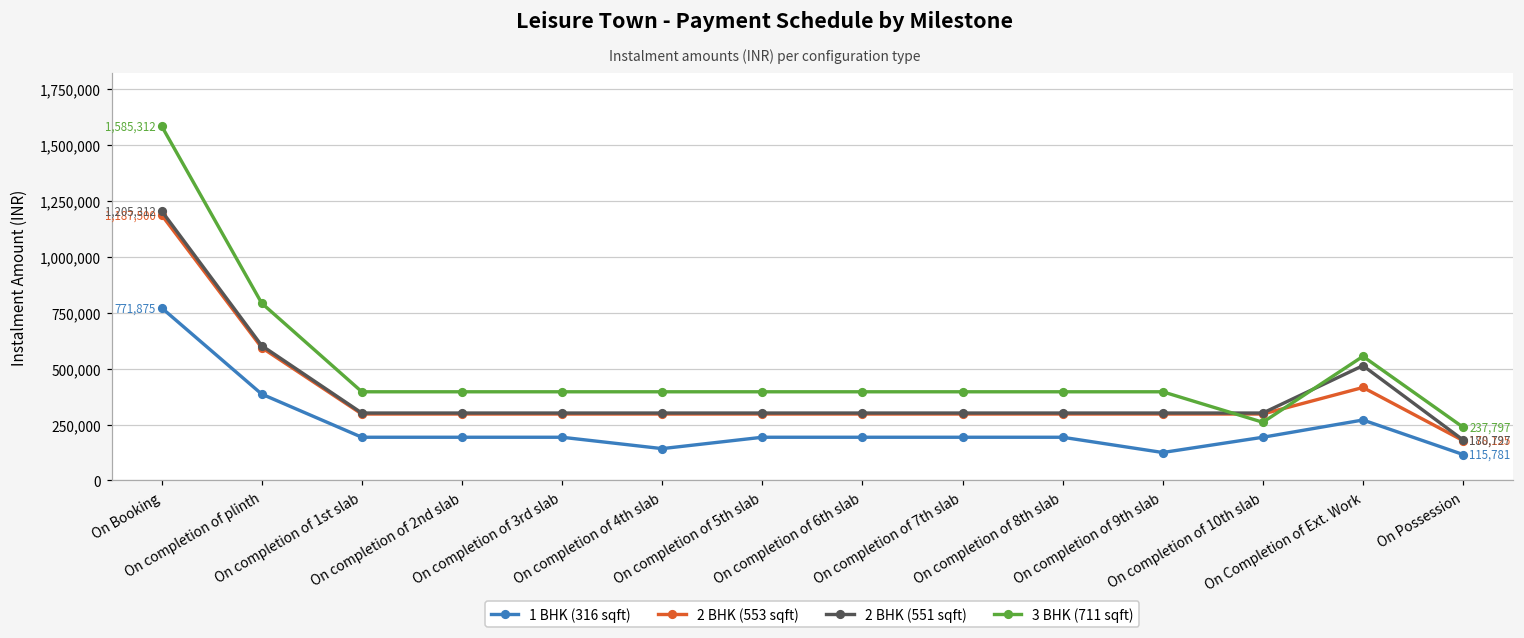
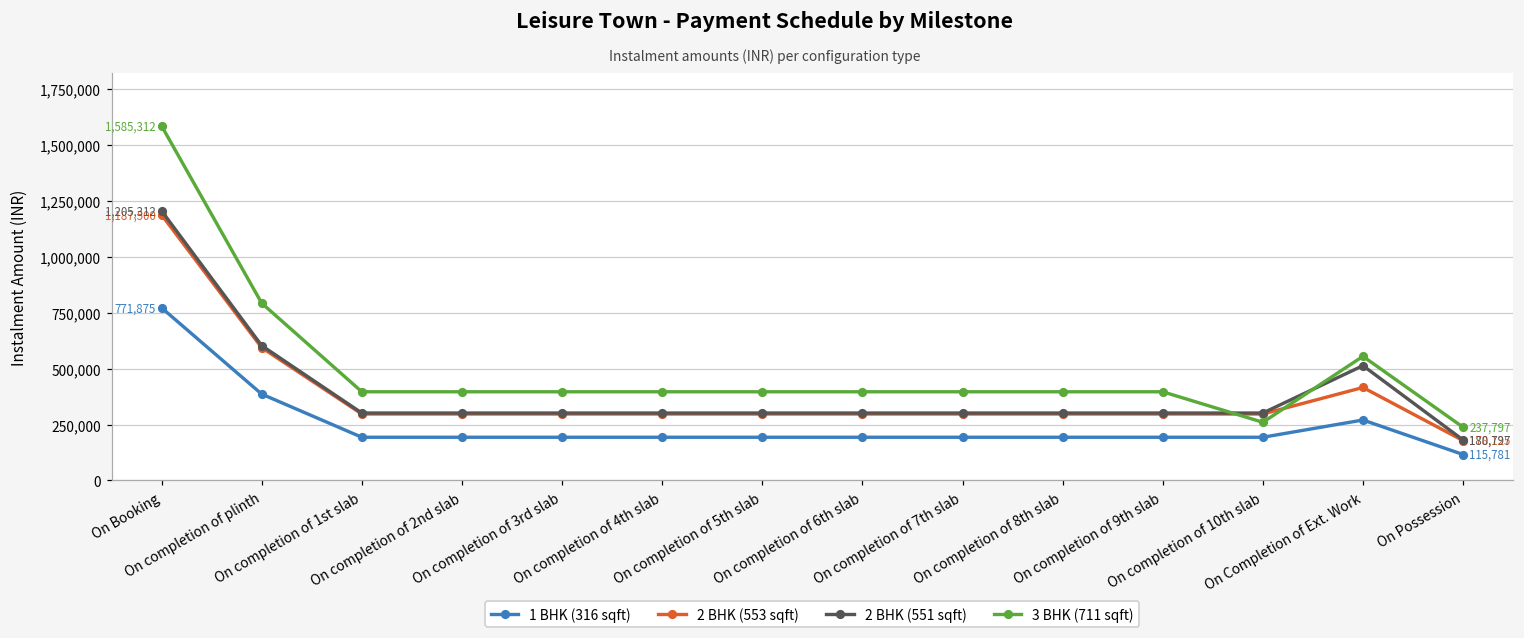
1 BHK (316 sqft), On completion of 4th slab: 140,000 -> 190,000
1 BHK (316 sqft), On completion of 9th slab: 120,000 -> 190,000
